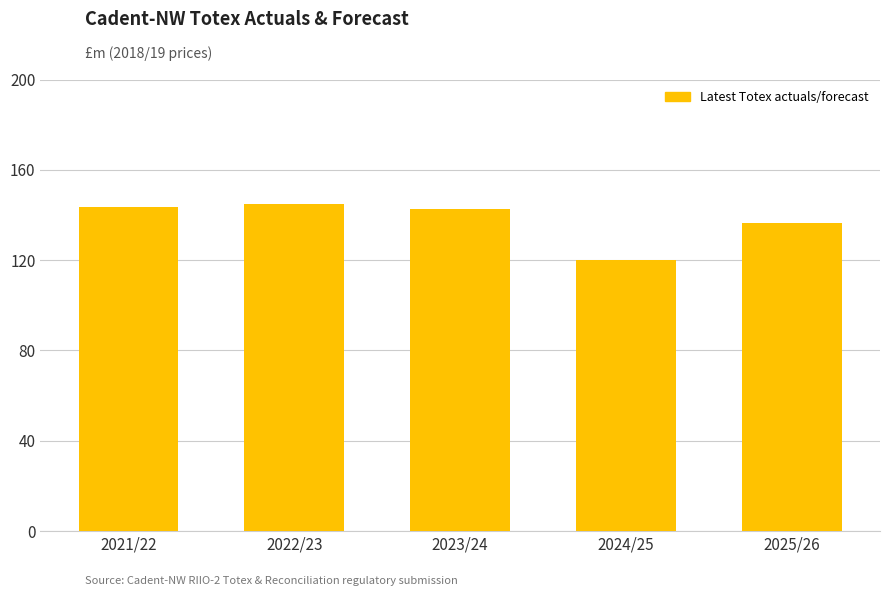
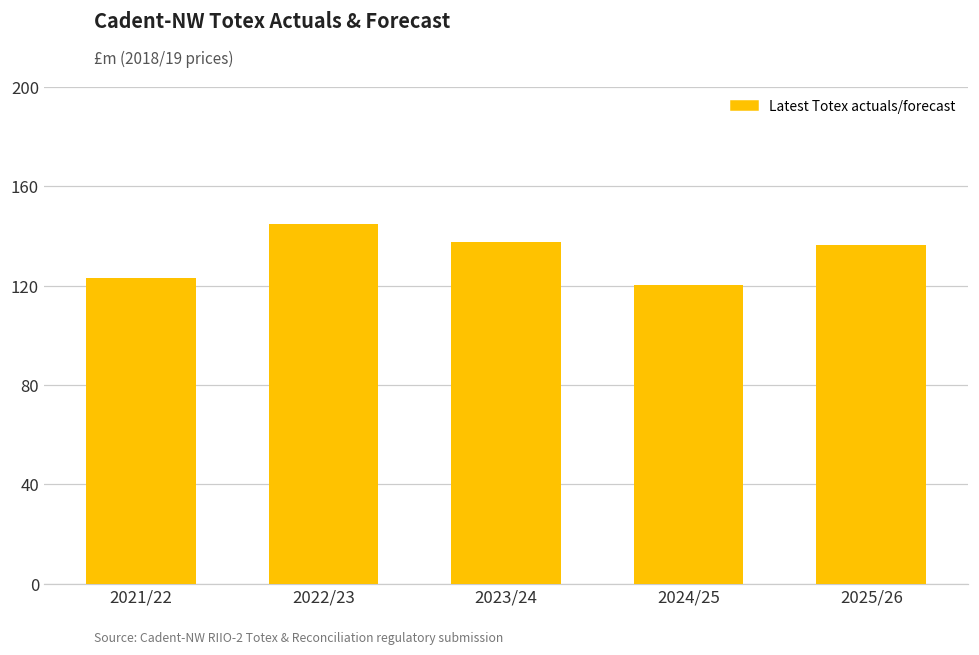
2021/22: 144 -> 123
2023/24: 142 -> 137
